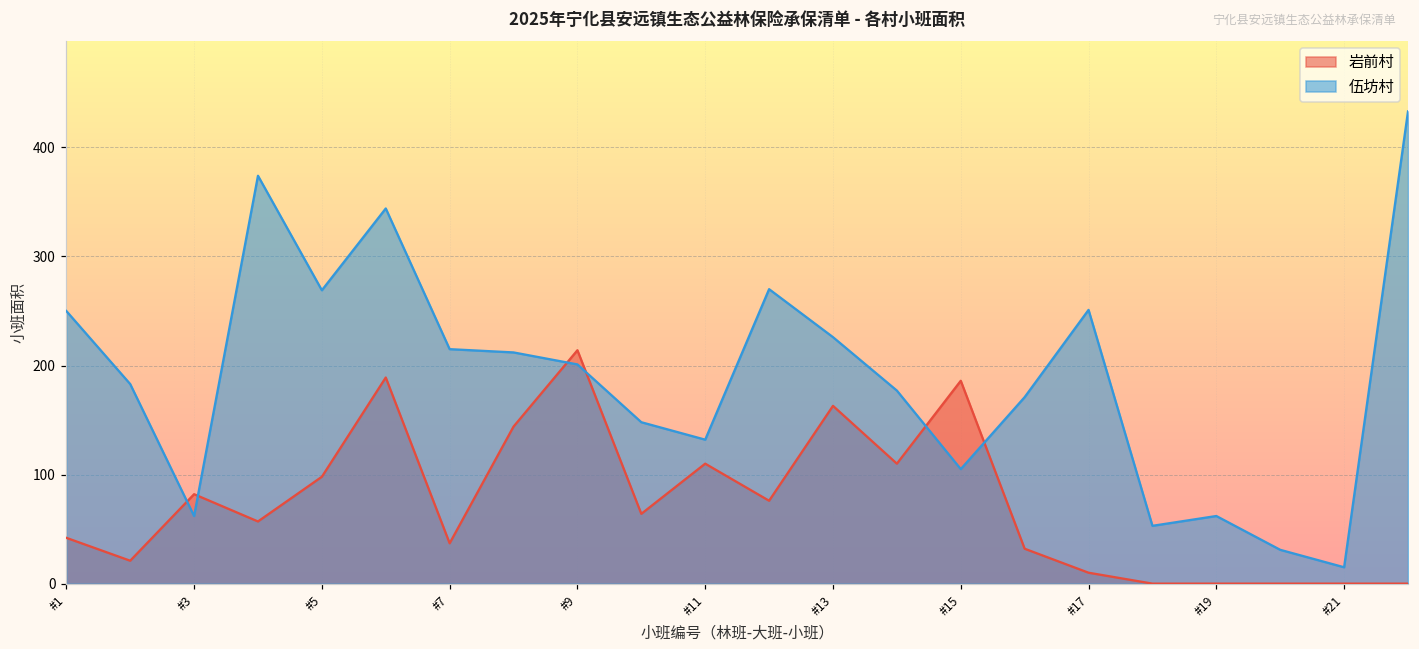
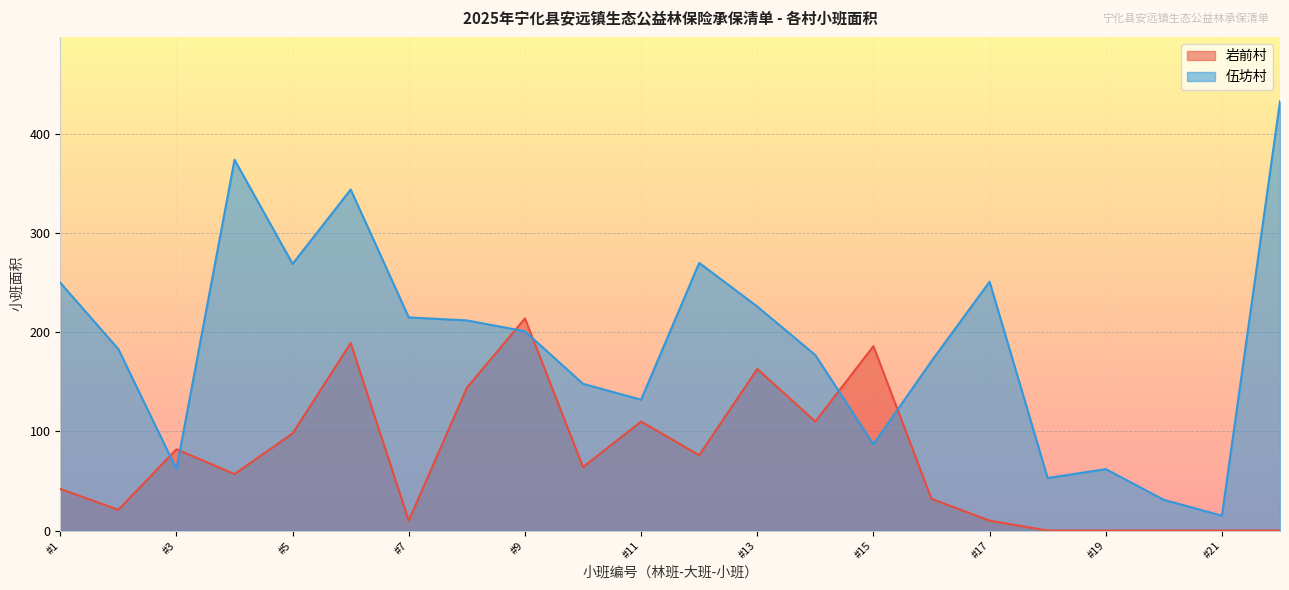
岩前村, #7: 40 -> 10
伍坊村, #15: 110 -> 90
